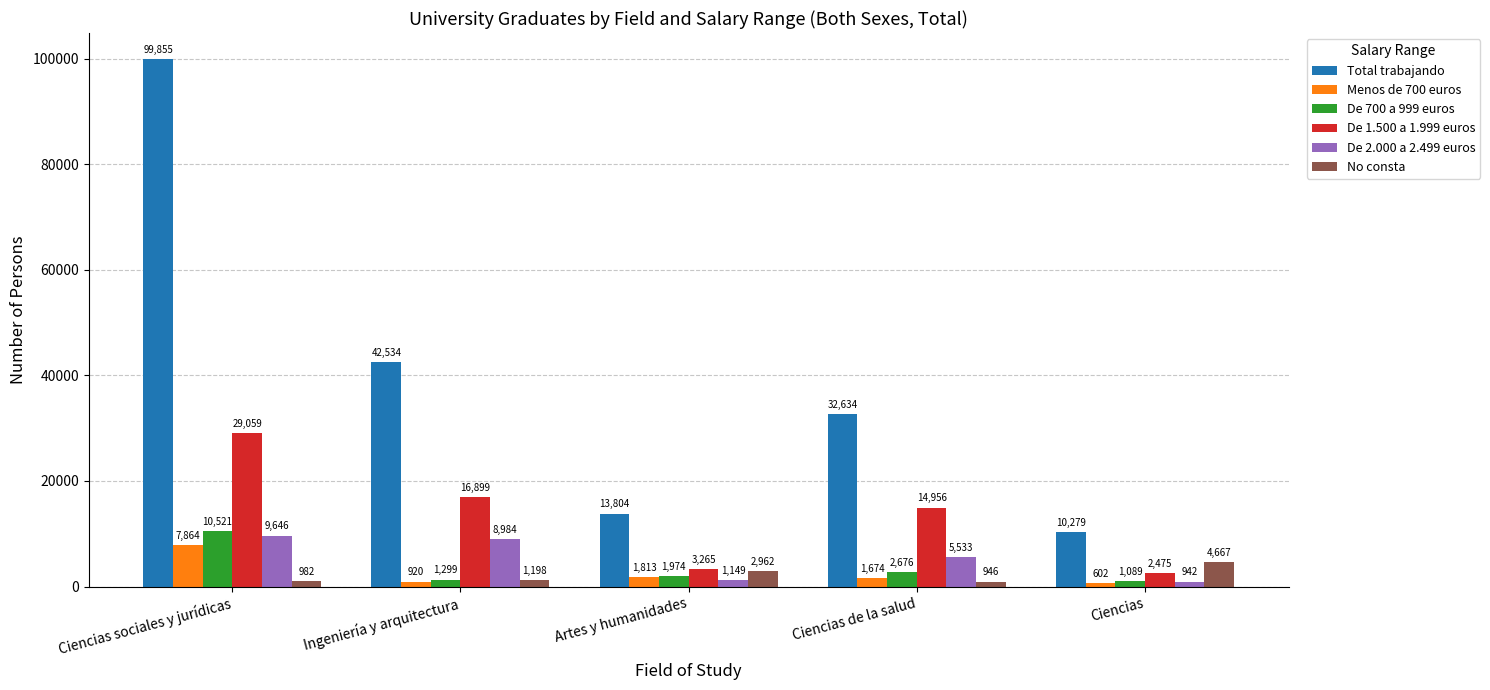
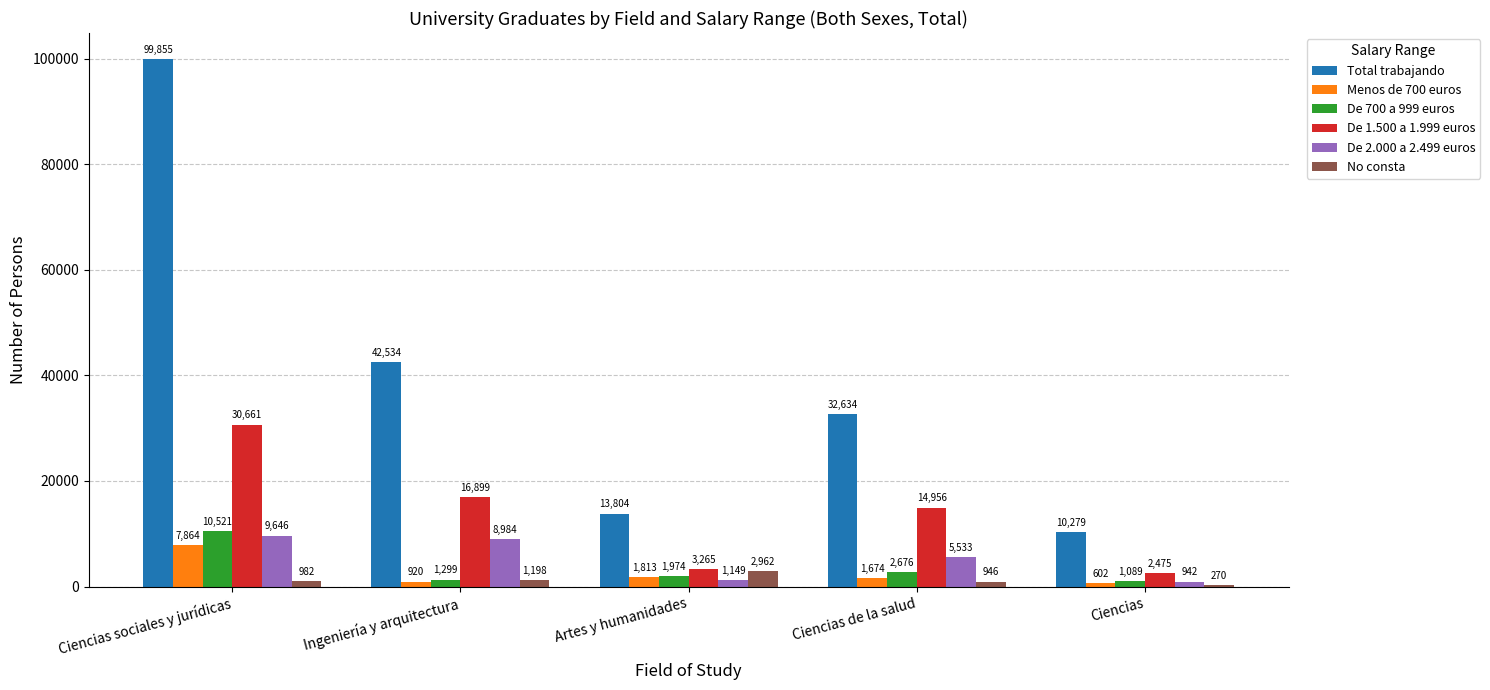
De 1.500 a 1.999 euros, Ciencias sociales y jurídicas: 29,059 -> 30,661
No consta, Ciencias: 4,667 -> 270
